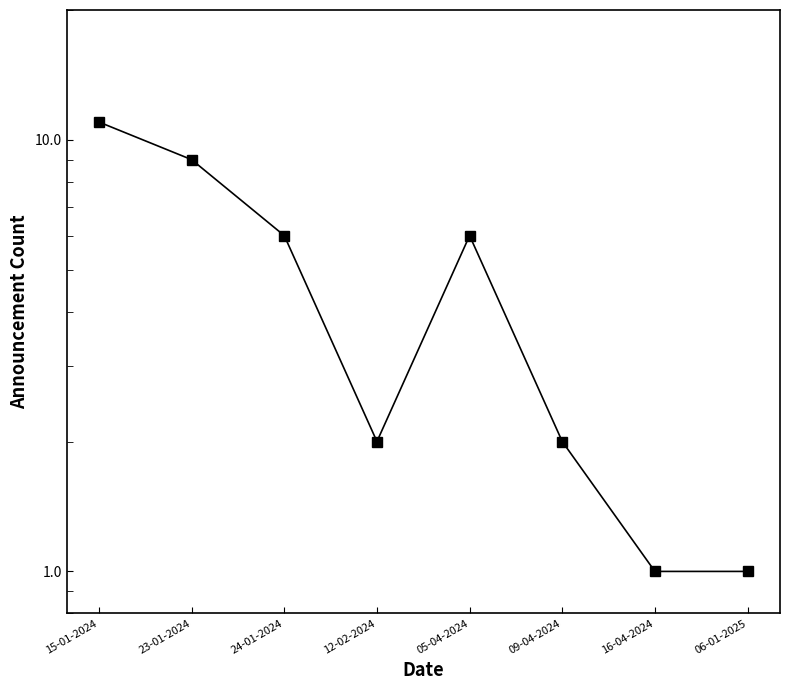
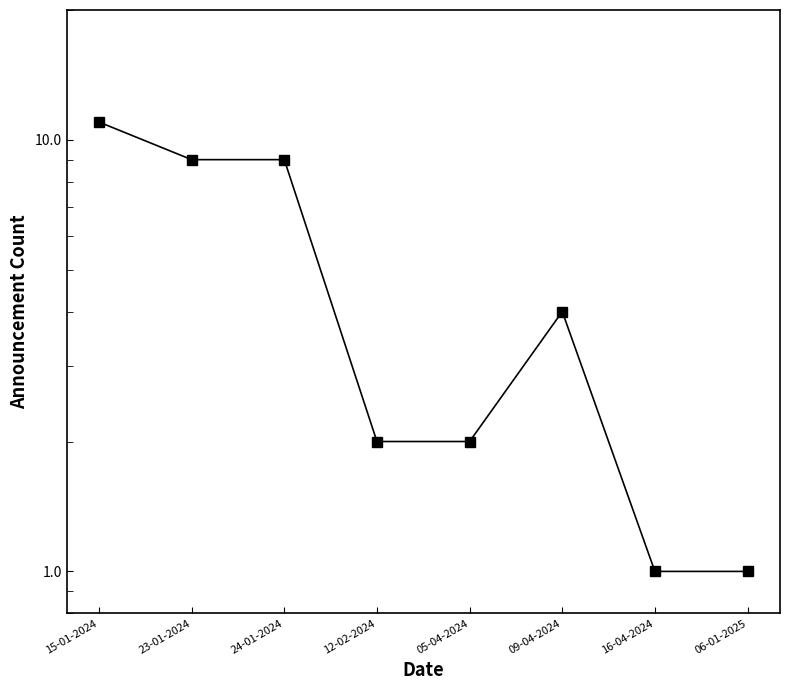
24-01-2024: 6 -> 9
05-04-2024: 6 -> 2
09-04-2024: 2 -> 4
